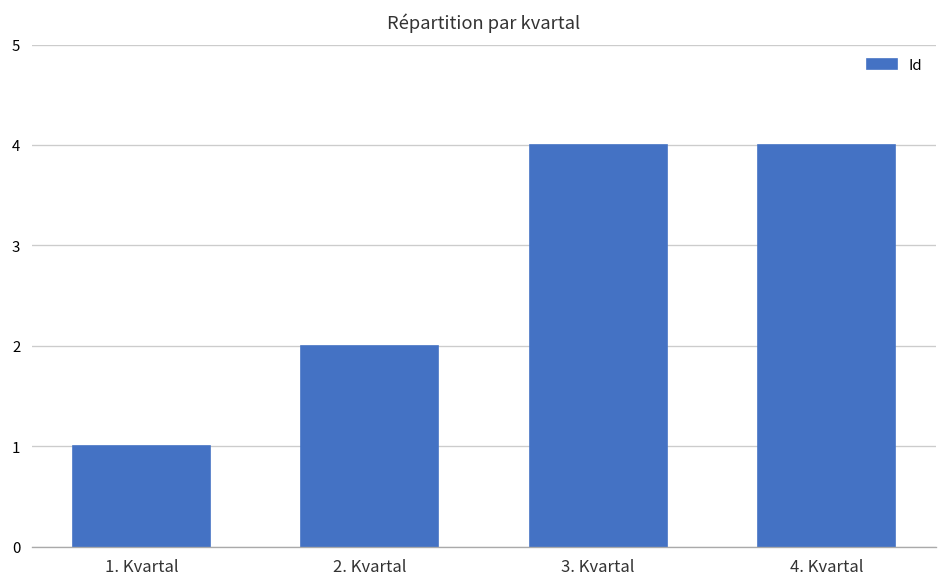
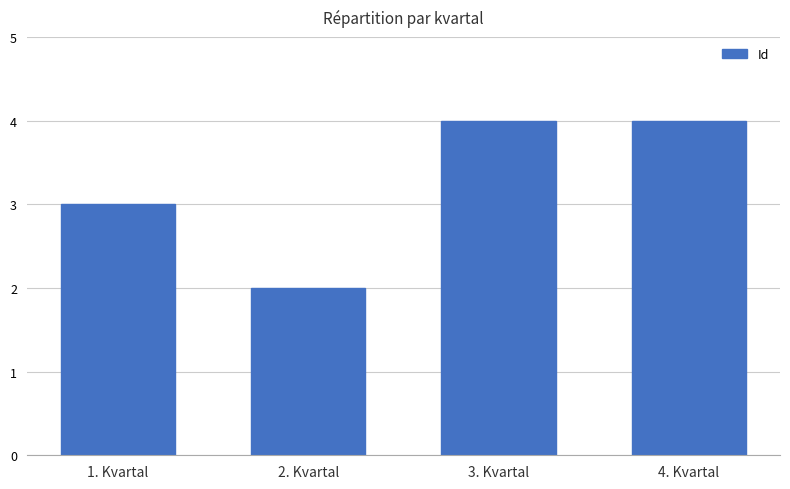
1. Kvartal: 1 -> 3
